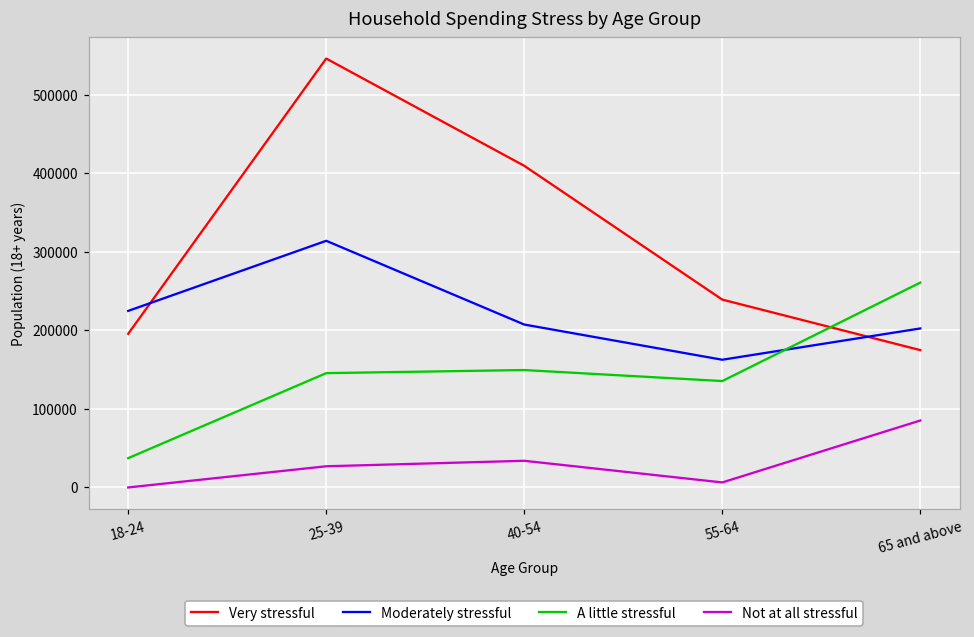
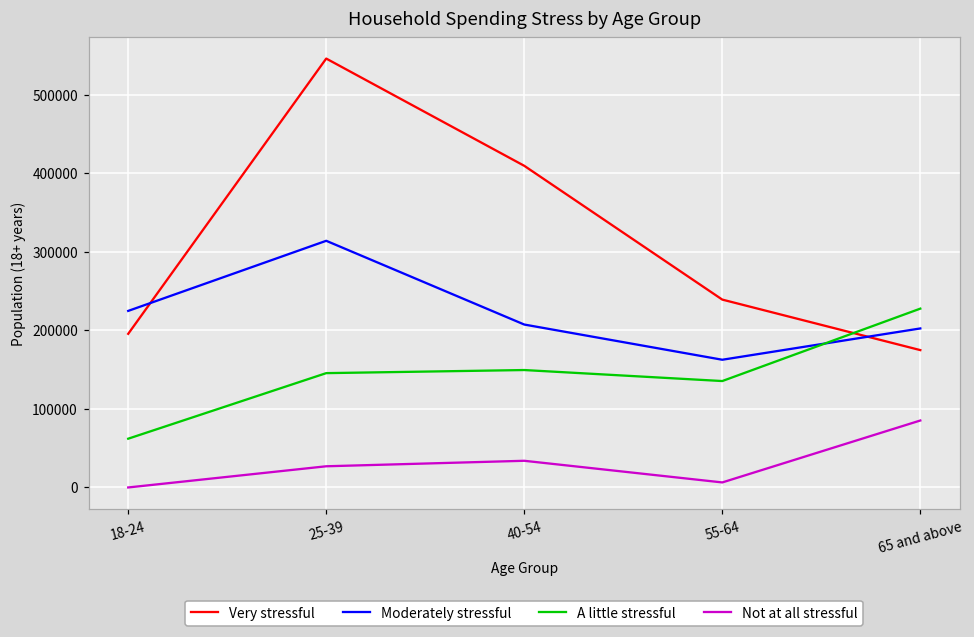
A little stressful, 18-24: 40000 -> 60000
A little stressful, 65 and above: 260000 -> 230000
